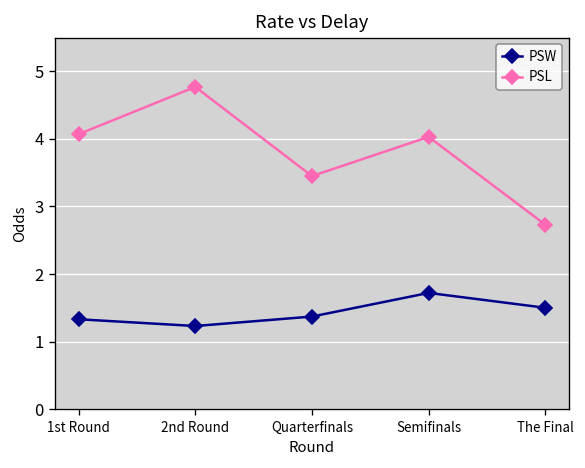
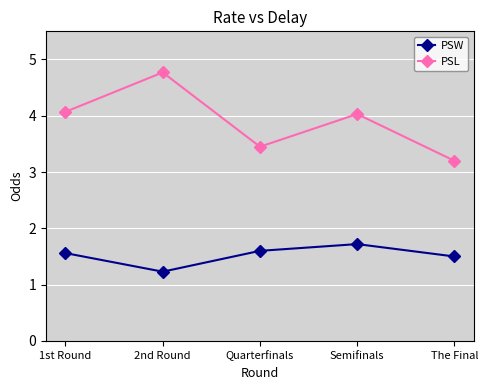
PSW, 1st Round: 1.3 -> 1.6
PSW, Quarterfinals: 1.4 -> 1.6
PSL, The Final: 2.7 -> 3.2
